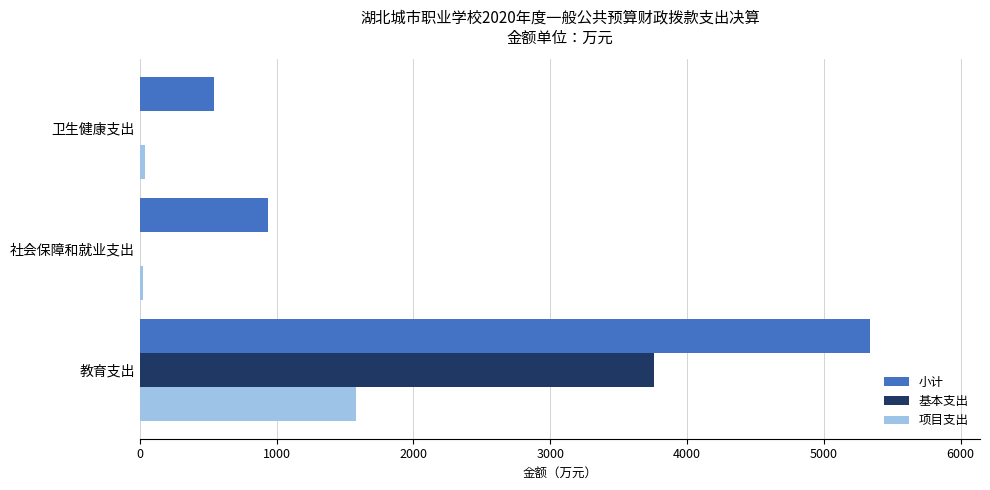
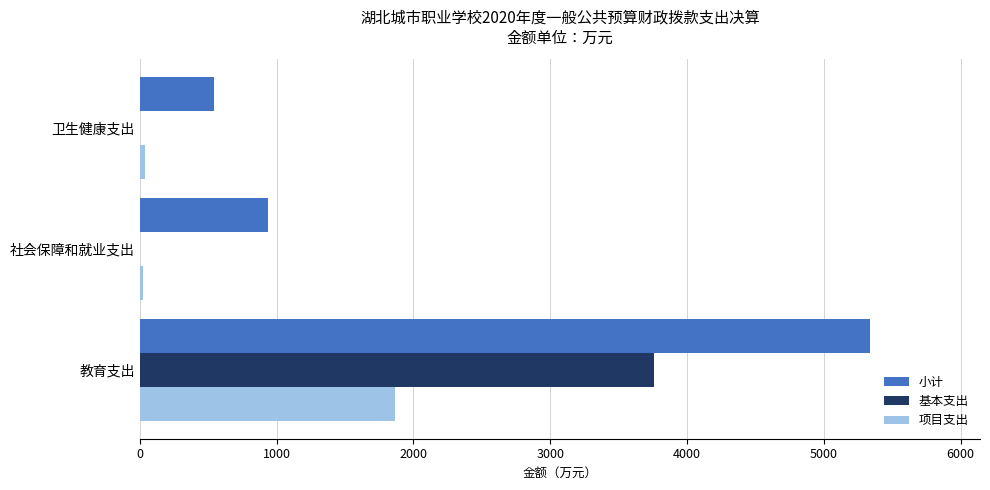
项目支出, 教育支出: 1580 -> 1870
